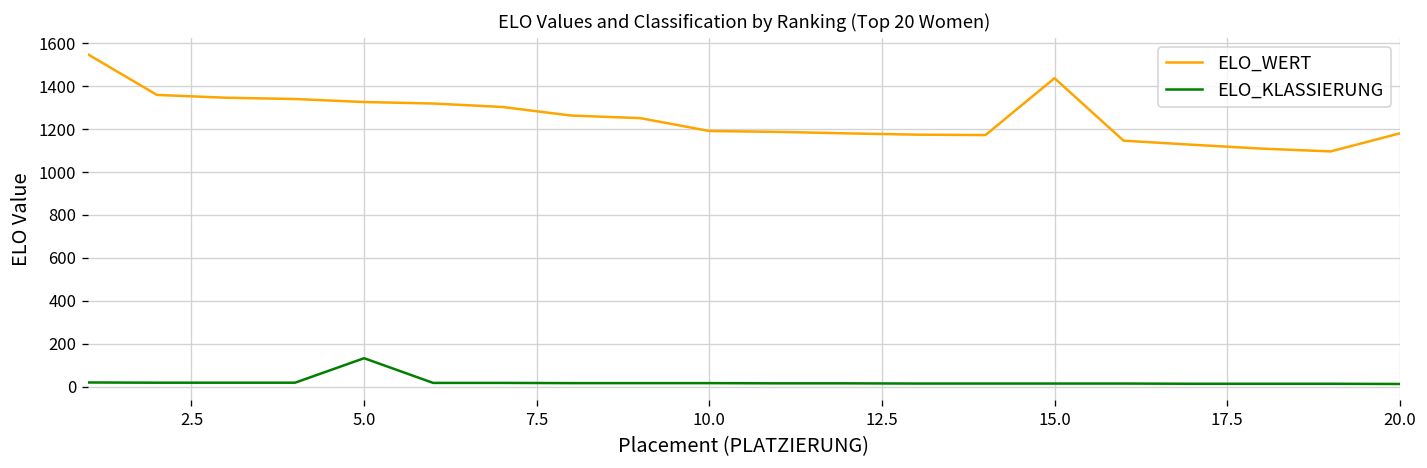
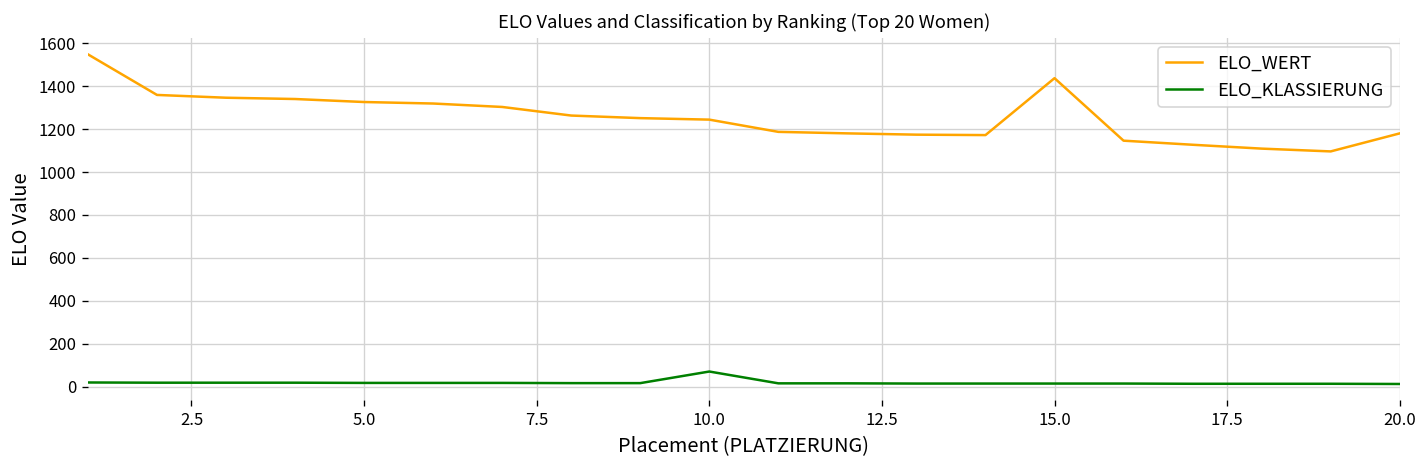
ELO_KLASSIERUNG, 5.0: 130 -> 20
ELO_WERT, 10.0: 1190 -> 1240
ELO_KLASSIERUNG, 10.0: 20 -> 70
